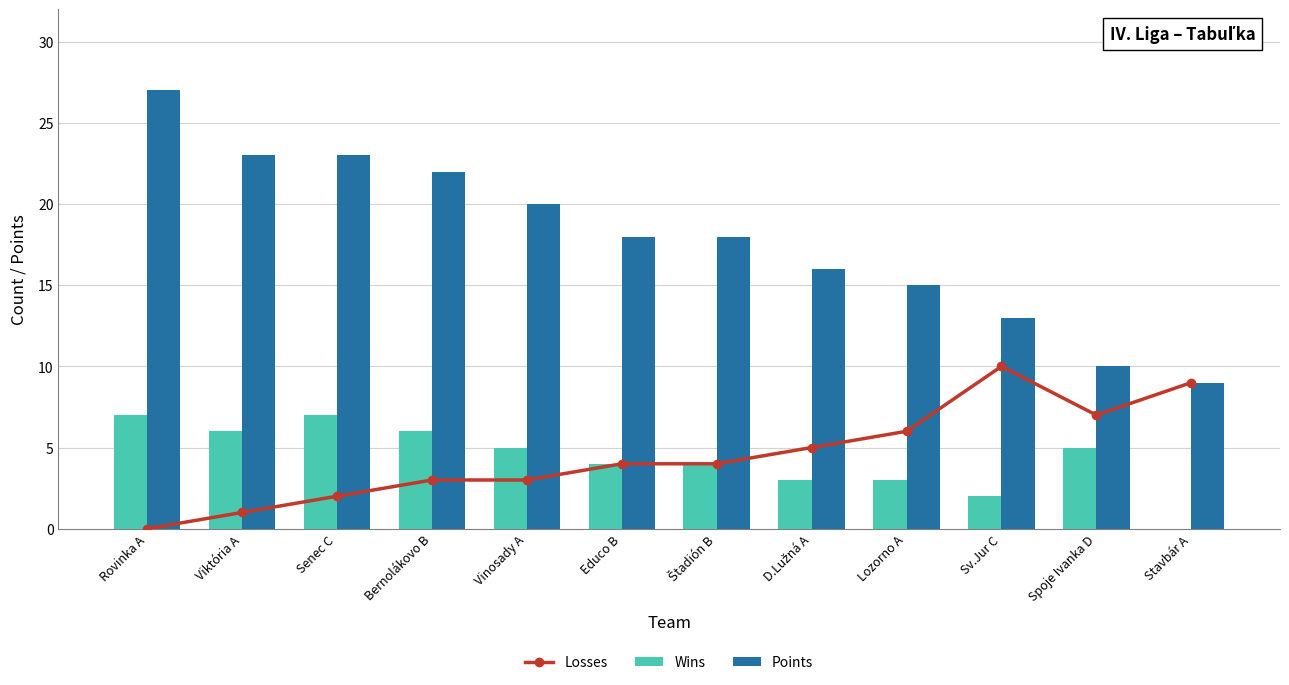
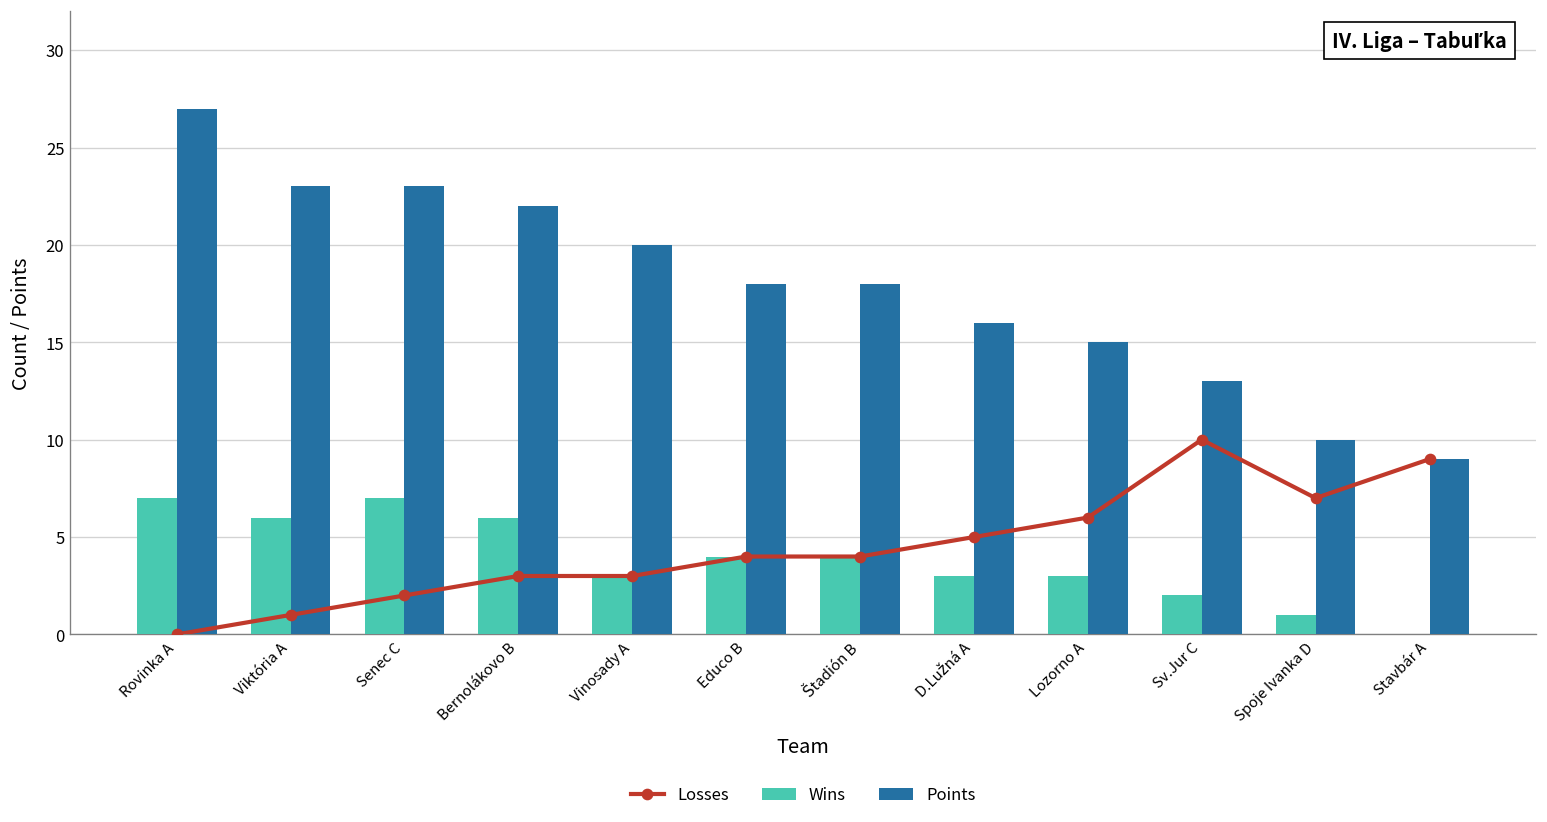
Wins, Vinosady A: 5 -> 3
Wins, Spoje Ivanka D: 5 -> 1
